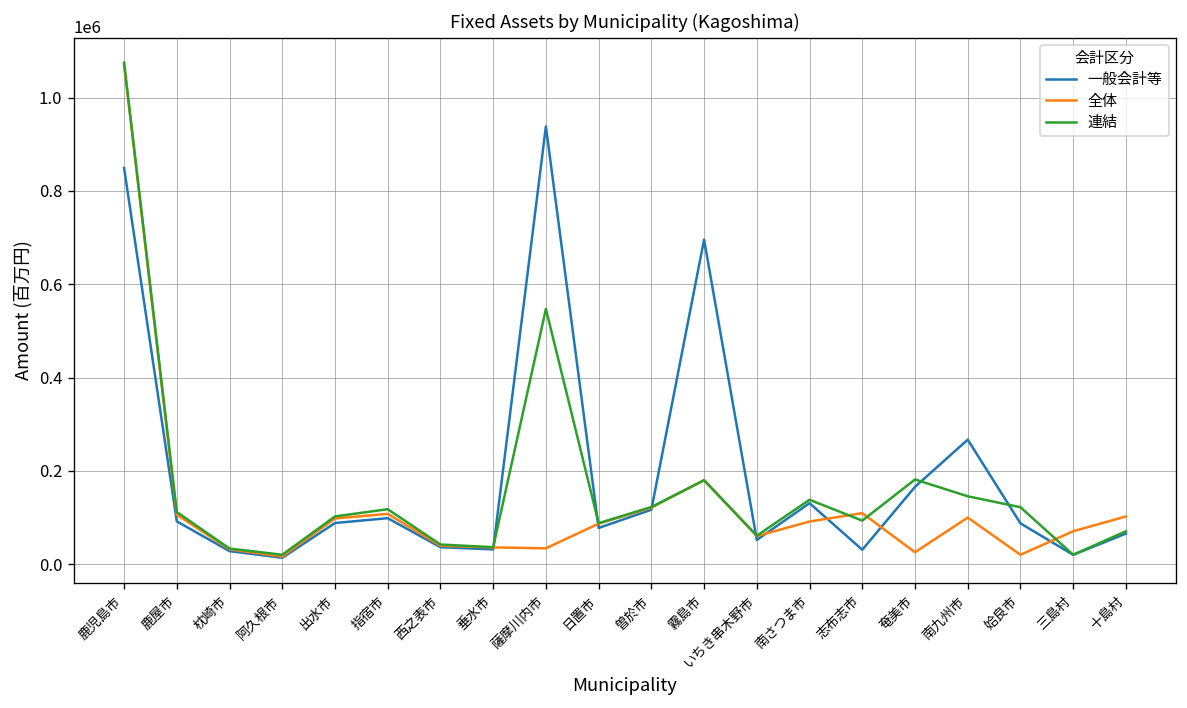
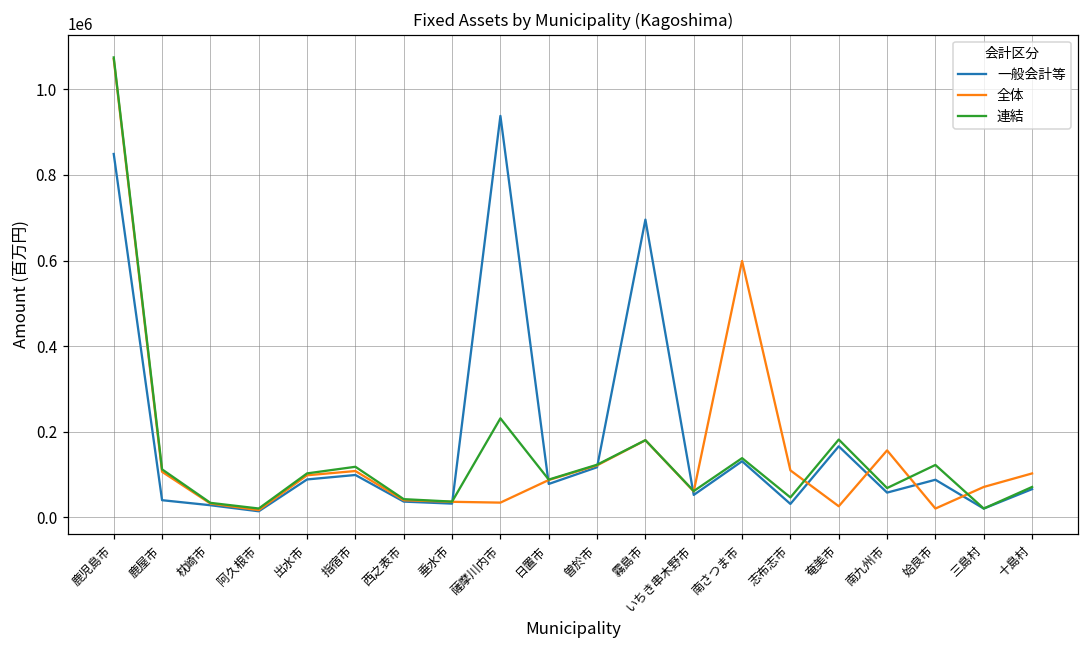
一般会計等, 鹿屋市: 90000 -> 40000
連結, 薩摩川内市: 550000 -> 230000
全体, 南さつま市: 90000 -> 600000
連結, 志布志市: 90000 -> 50000
一般会計等, 南九州市: 270000 -> 60000
全体, 南九州市: 100000 -> 160000
連結, 南九州市: 150000 -> 70000
